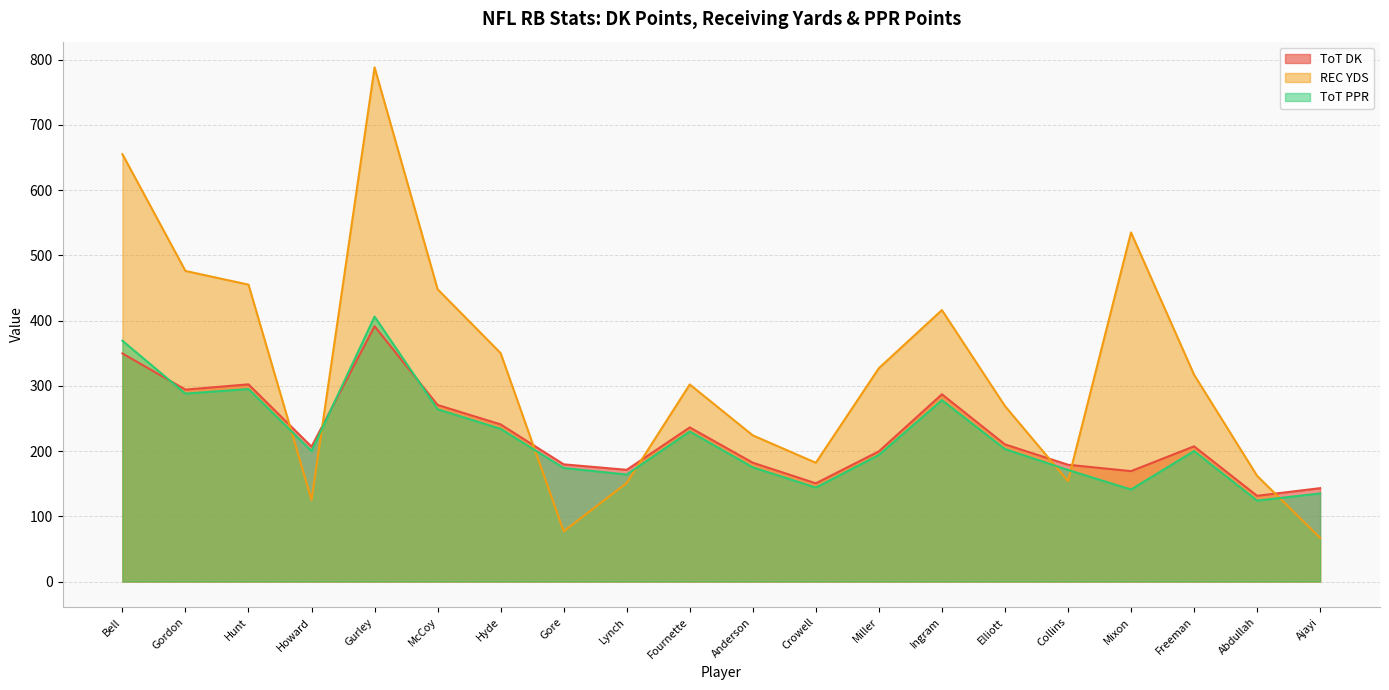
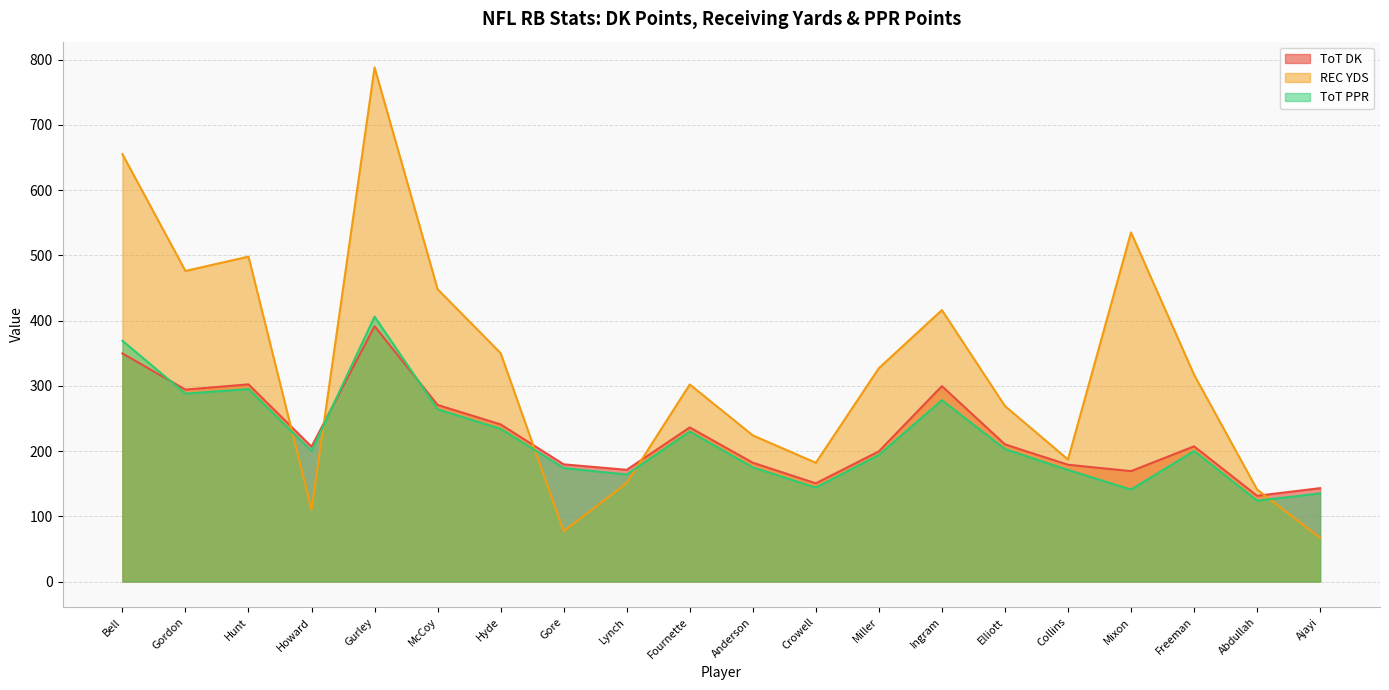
REC YDS, Hunt: 460 -> 500
REC YDS, Howard: 130 -> 110
ToT DK, Ingram: 290 -> 300
REC YDS, Collins: 150 -> 190
REC YDS, Abdullah: 160 -> 140
